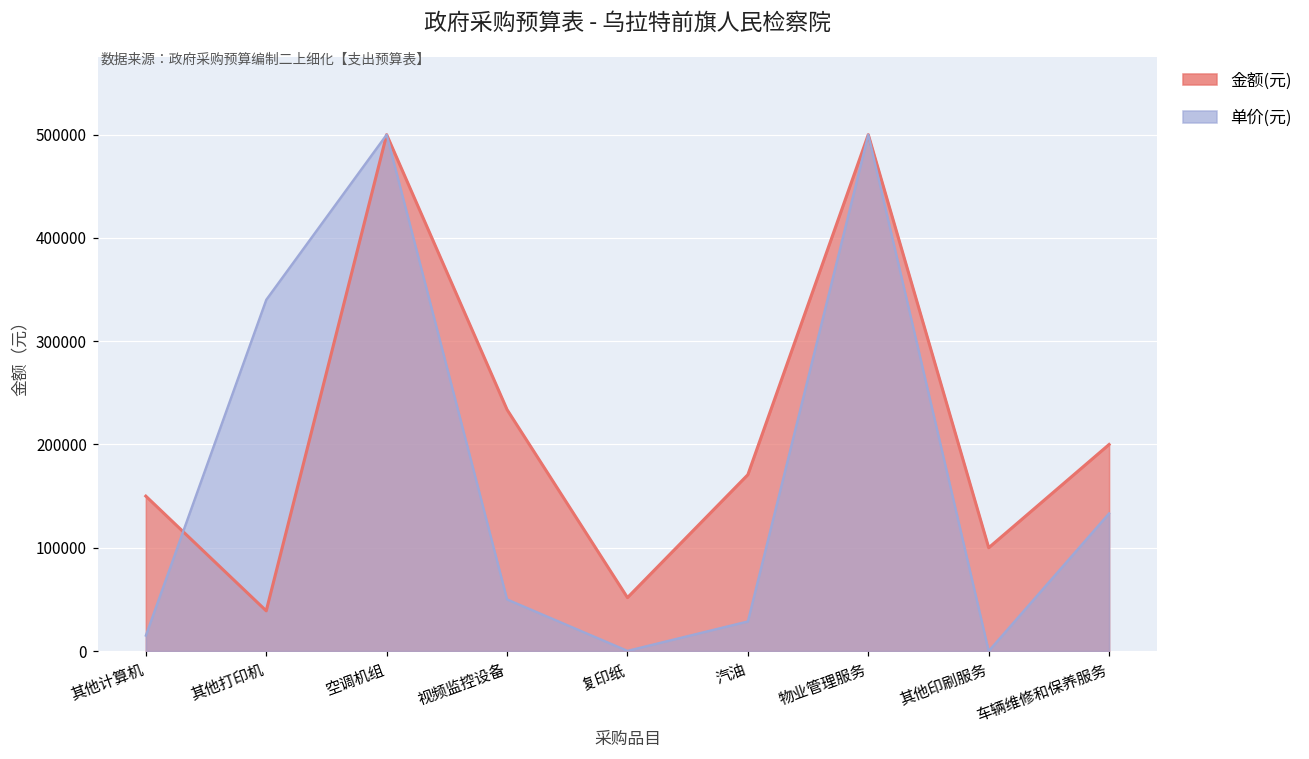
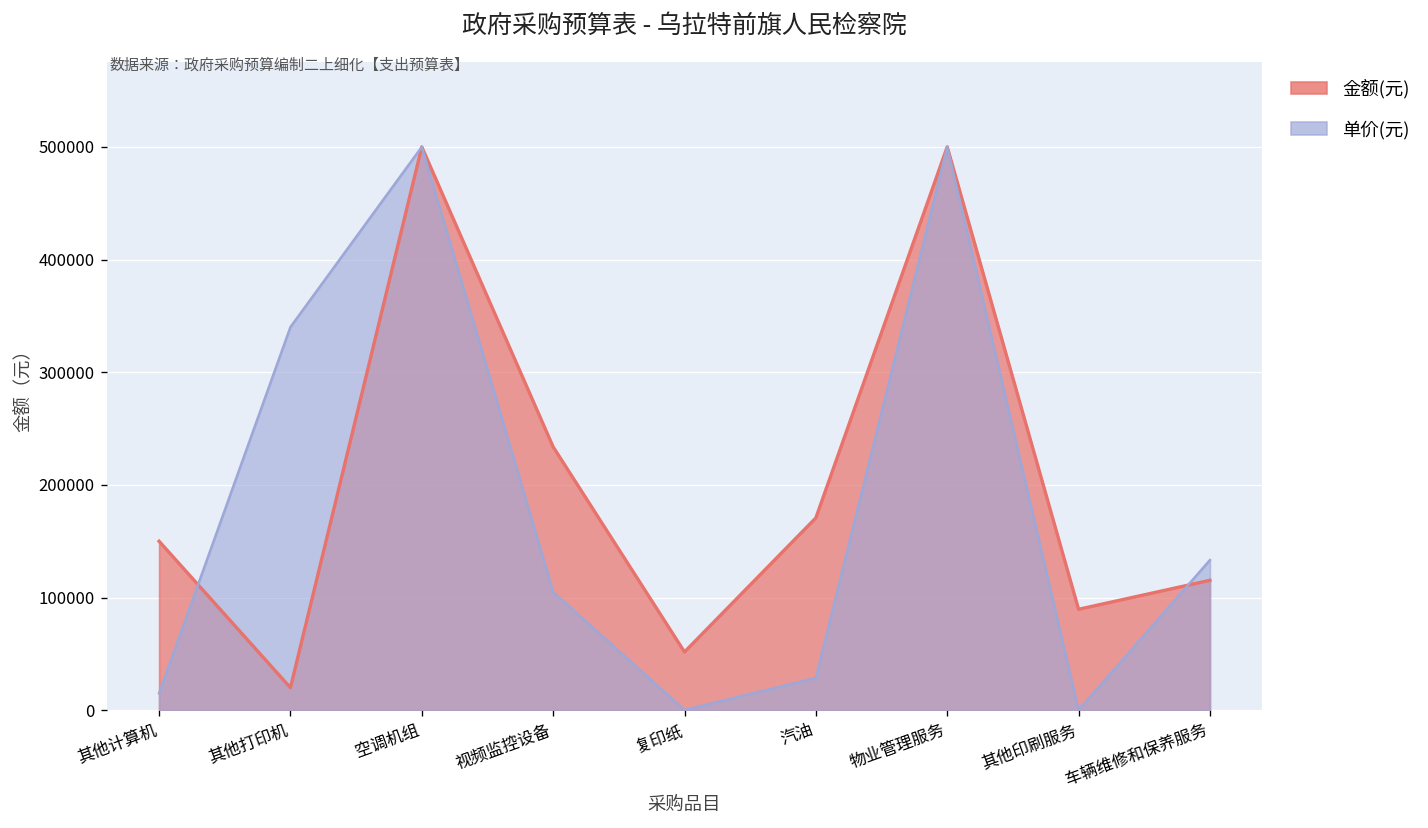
金额(元), 其他打印机: 40000 -> 20000
单价(元), 视频监控设备: 50000 -> 100000
金额(元), 其他印刷服务: 100000 -> 90000
金额(元), 车辆维修和保养服务: 200000 -> 120000
